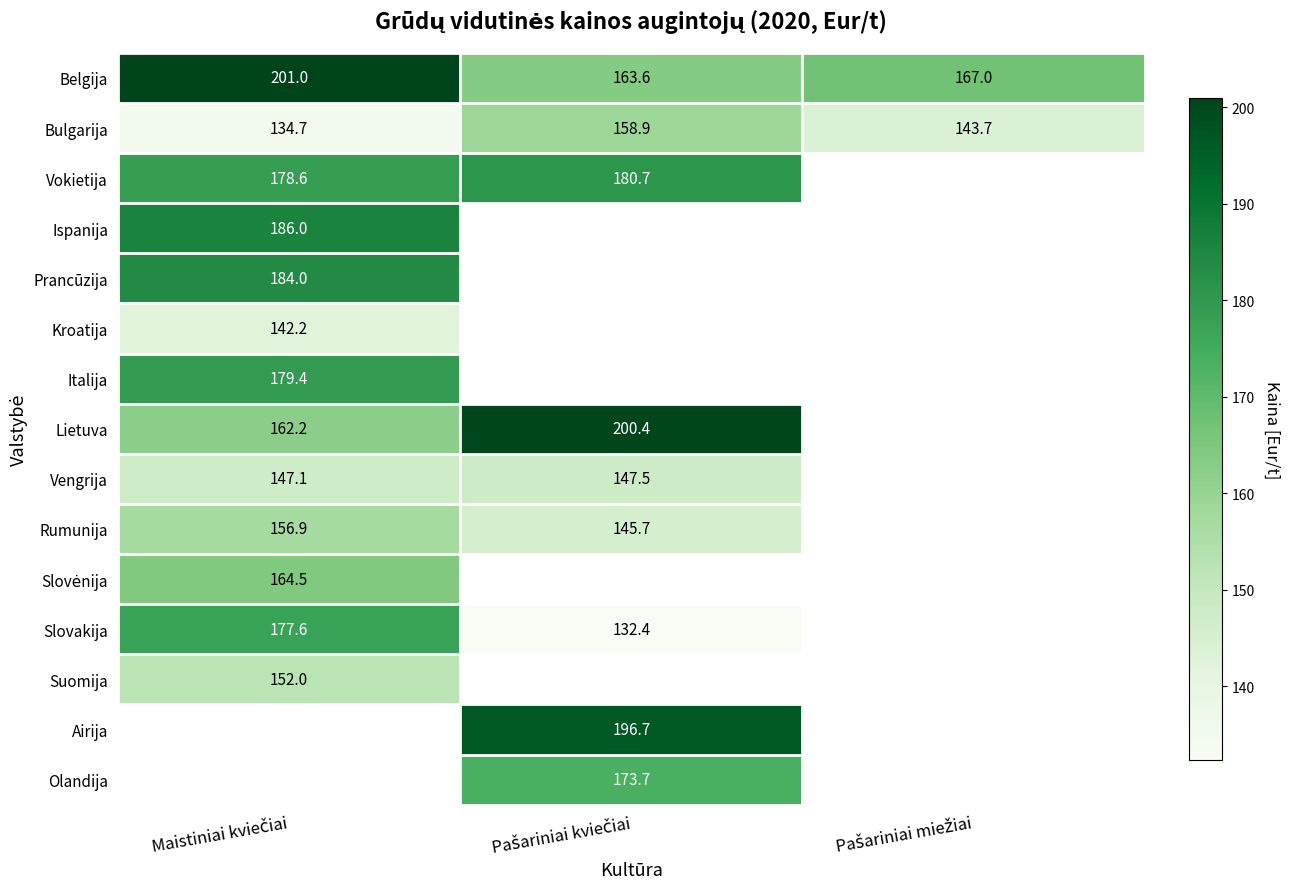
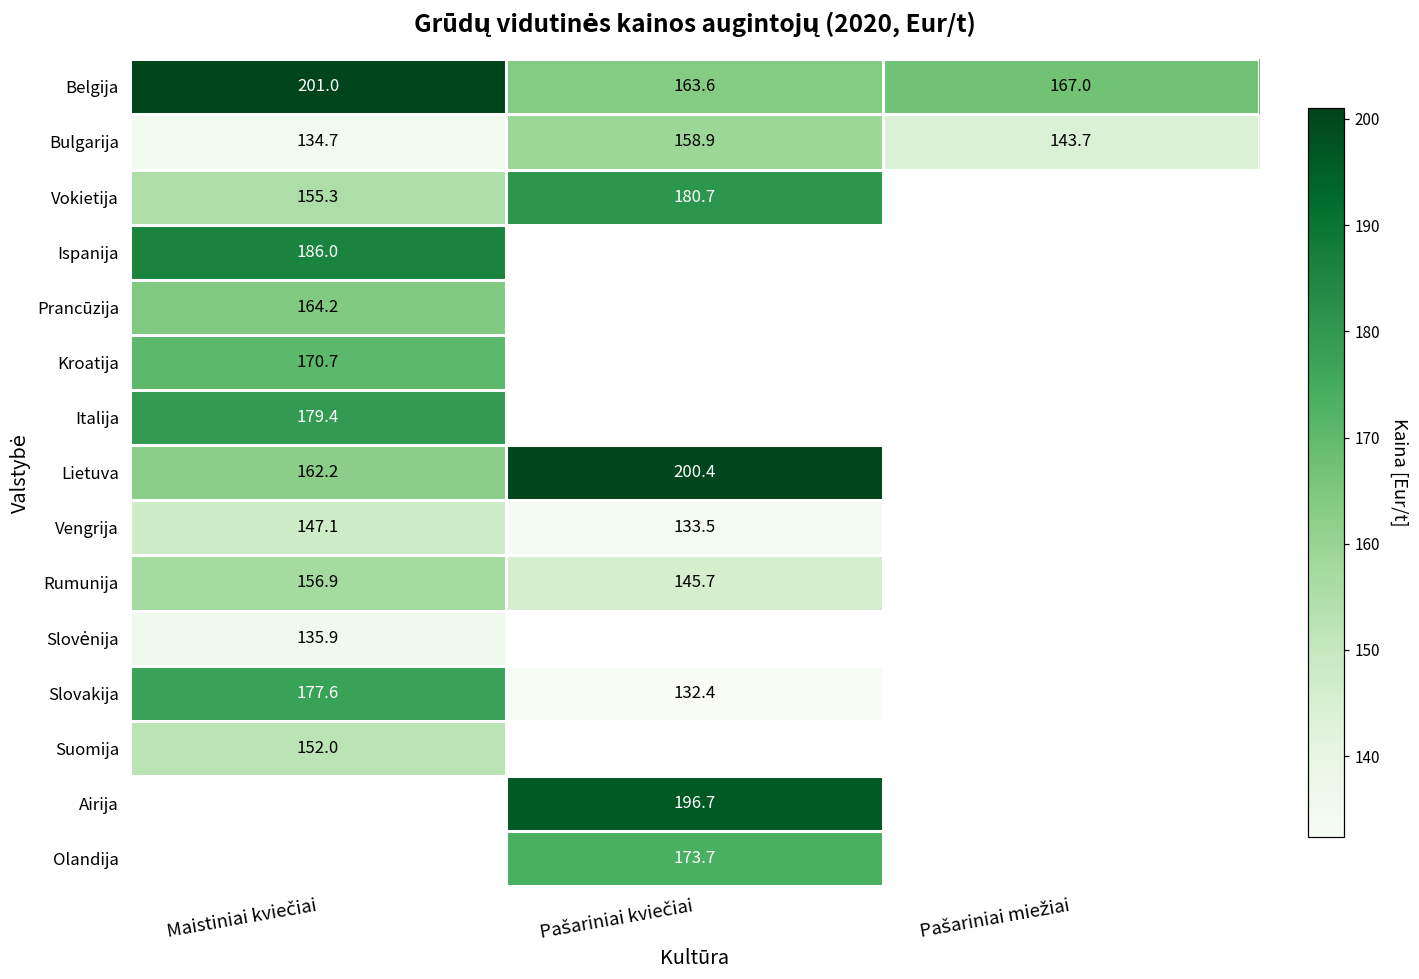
Vokietija, Maistiniai kviečiai: 178.6 -> 155.3
Prancūzija, Maistiniai kviečiai: 184.0 -> 164.2
Kroatija, Maistiniai kviečiai: 142.2 -> 170.7
Vengrija, Pašariniai kviečiai: 147.5 -> 133.5
Slovėnija, Maistiniai kviečiai: 164.5 -> 135.9
